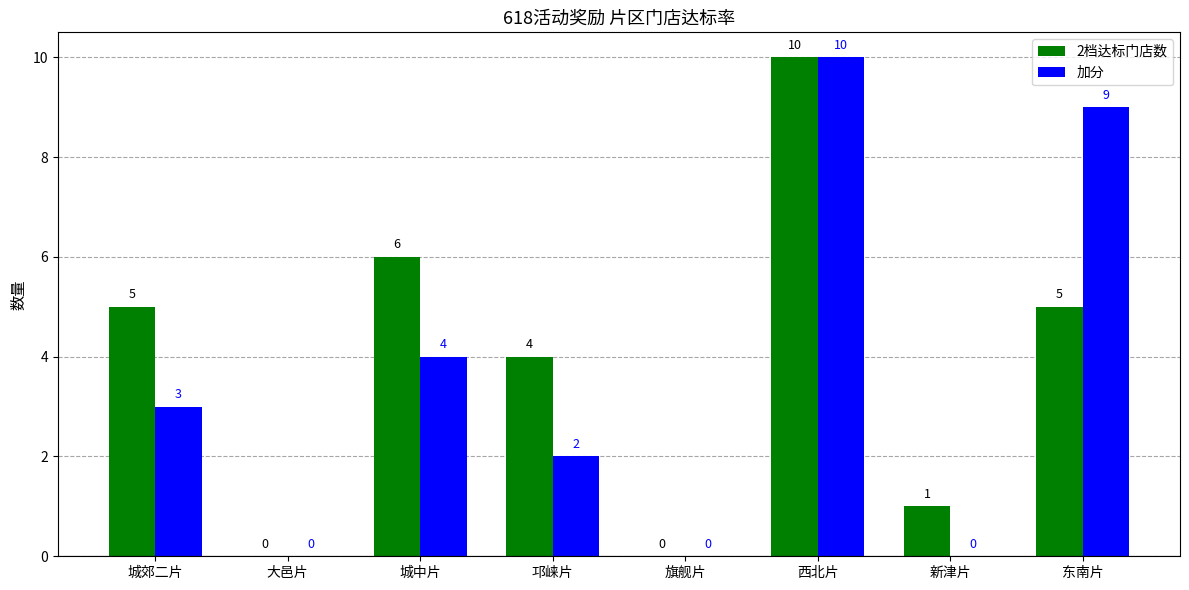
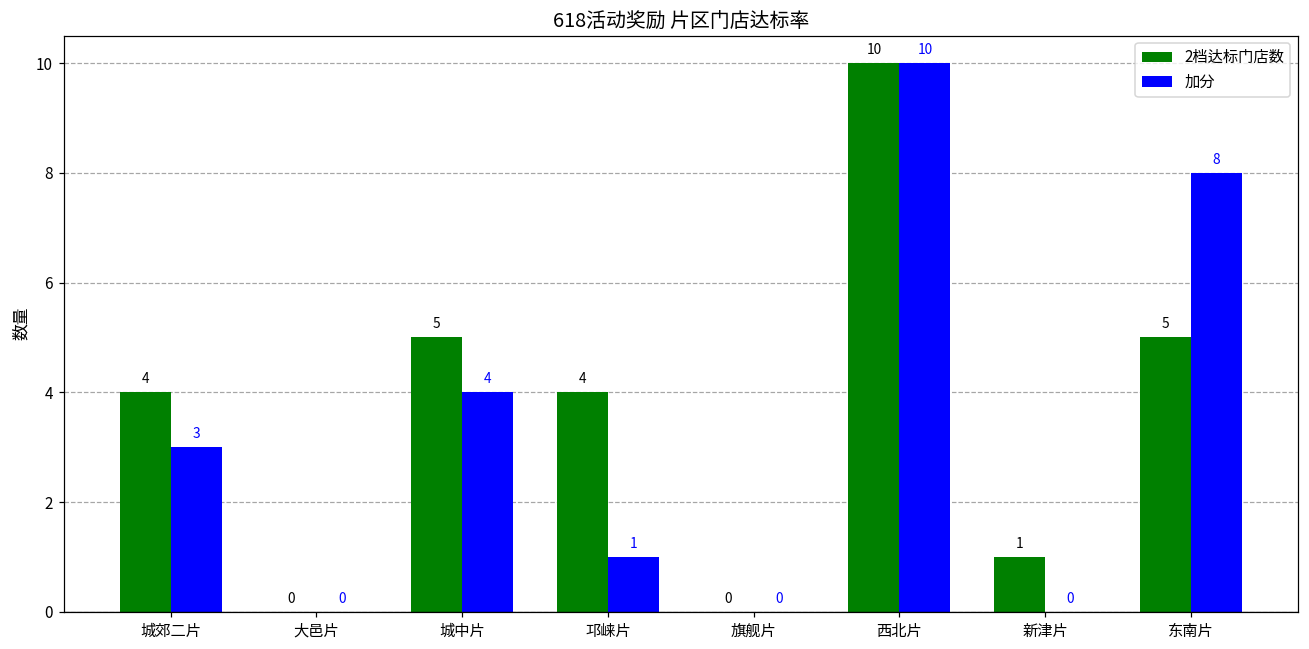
2档达标门店数, 城郊二片: 5 -> 4
2档达标门店数, 城中片: 6 -> 5
加分, 邛崃片: 2 -> 1
加分, 东南片: 9 -> 8
